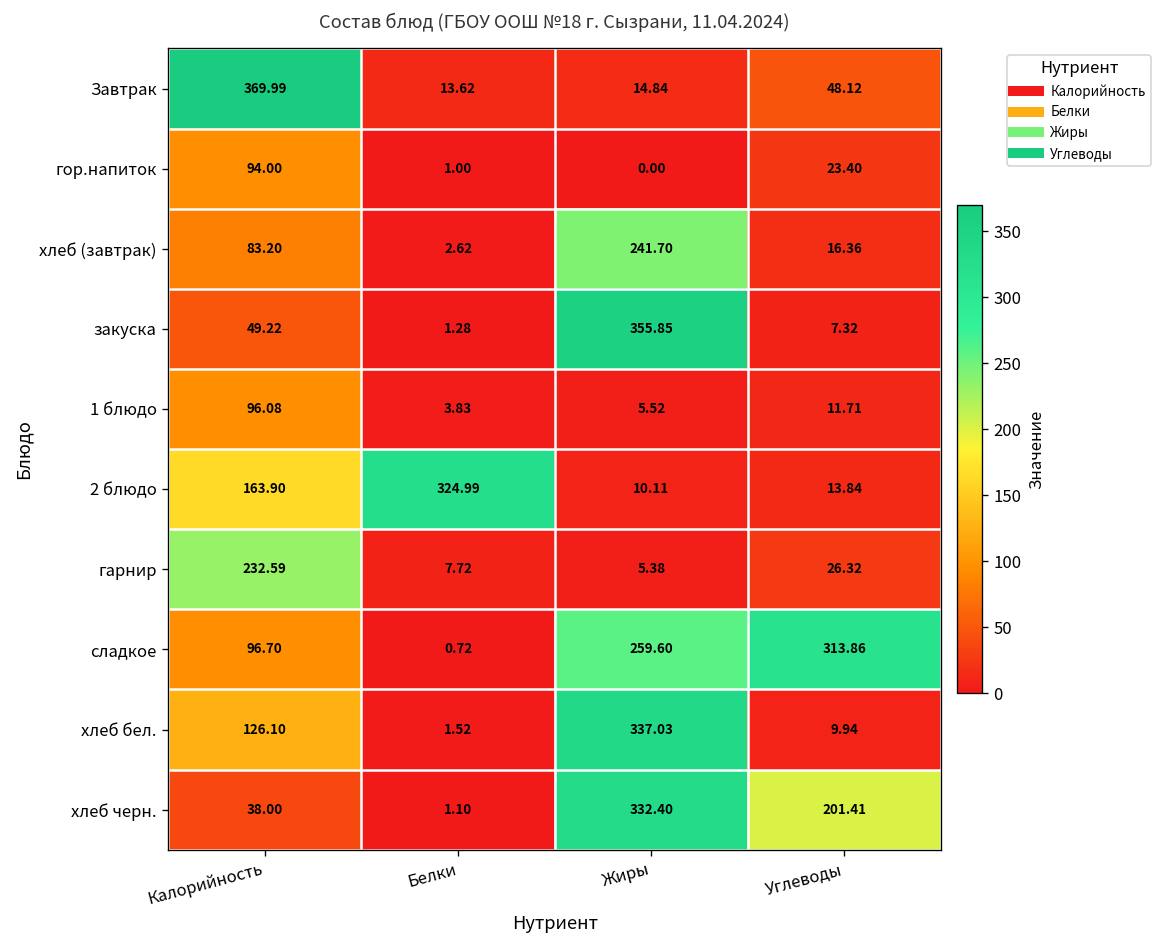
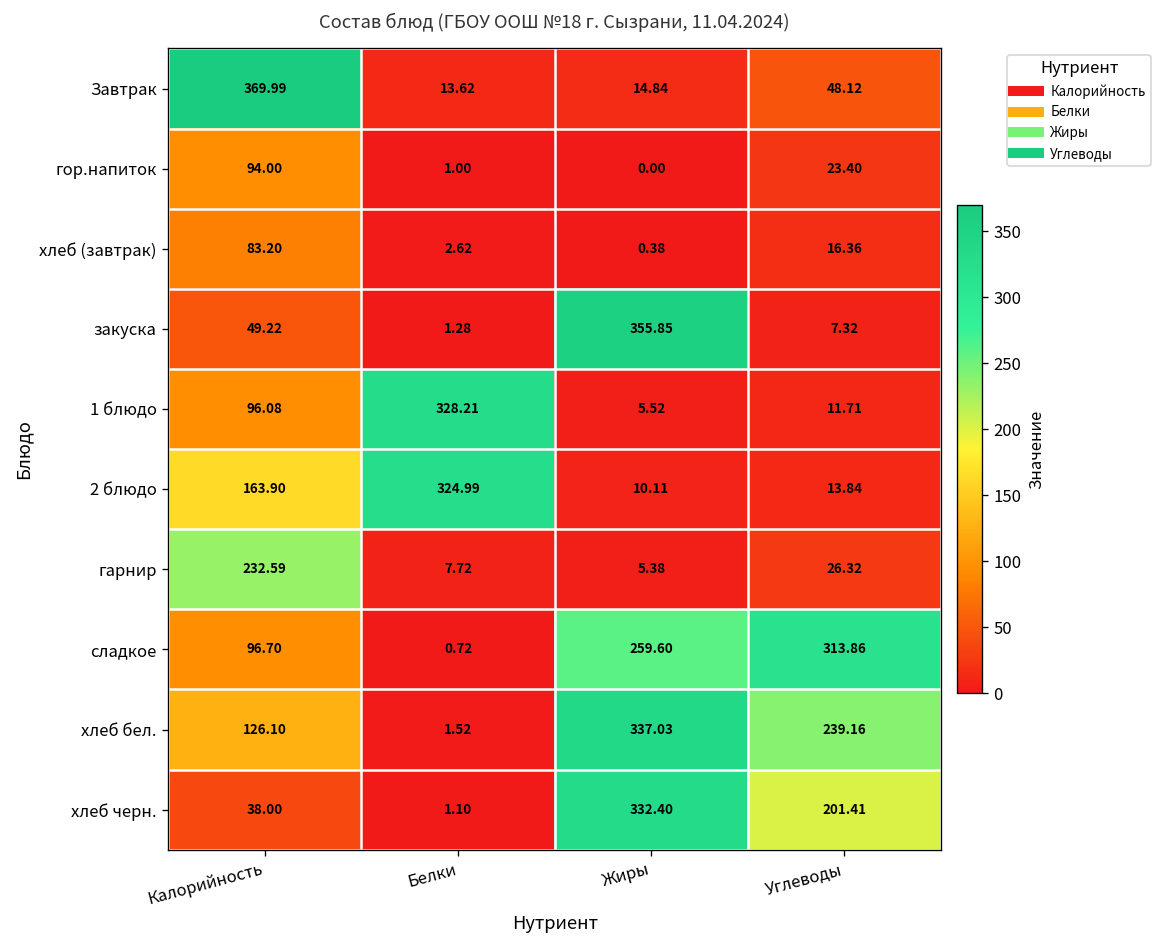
хлеб (завтрак), Жиры: 241.70 -> 0.38
1 блюдо, Белки: 3.83 -> 328.21
хлеб бел., Углеводы: 9.94 -> 239.16
